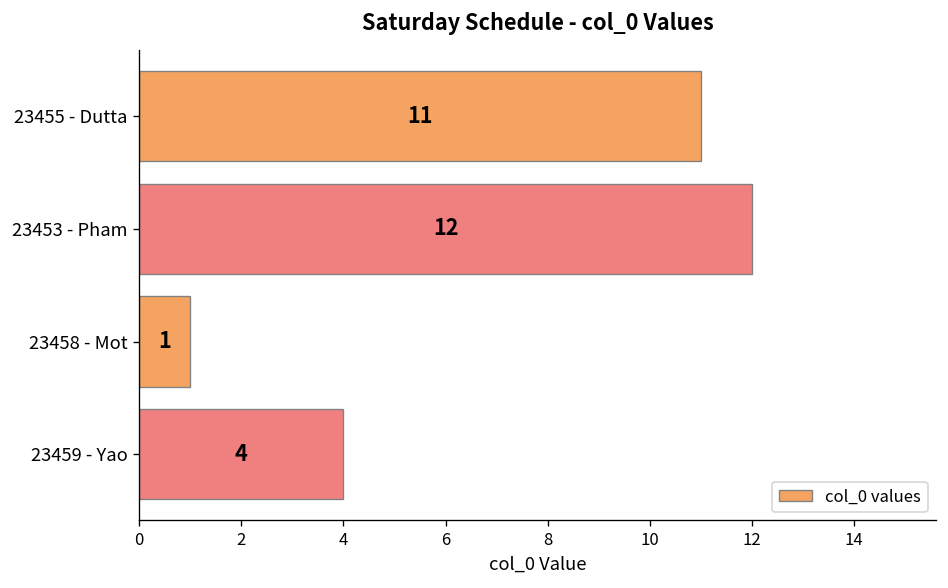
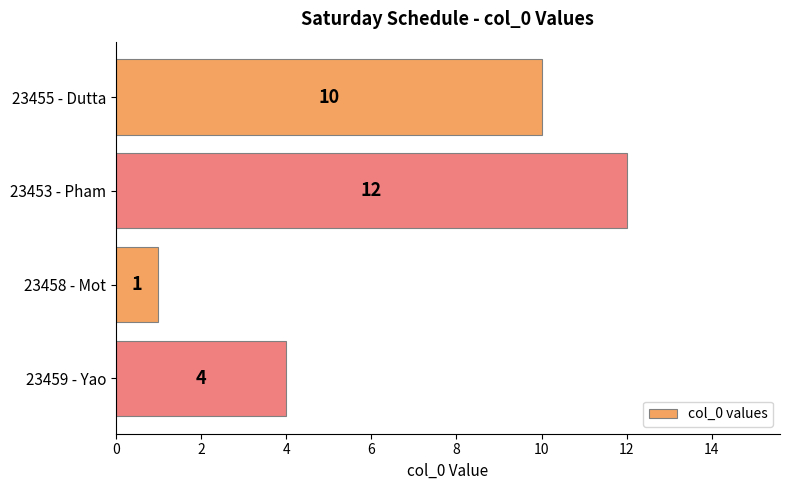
23455 - Dutta: 11 -> 10
